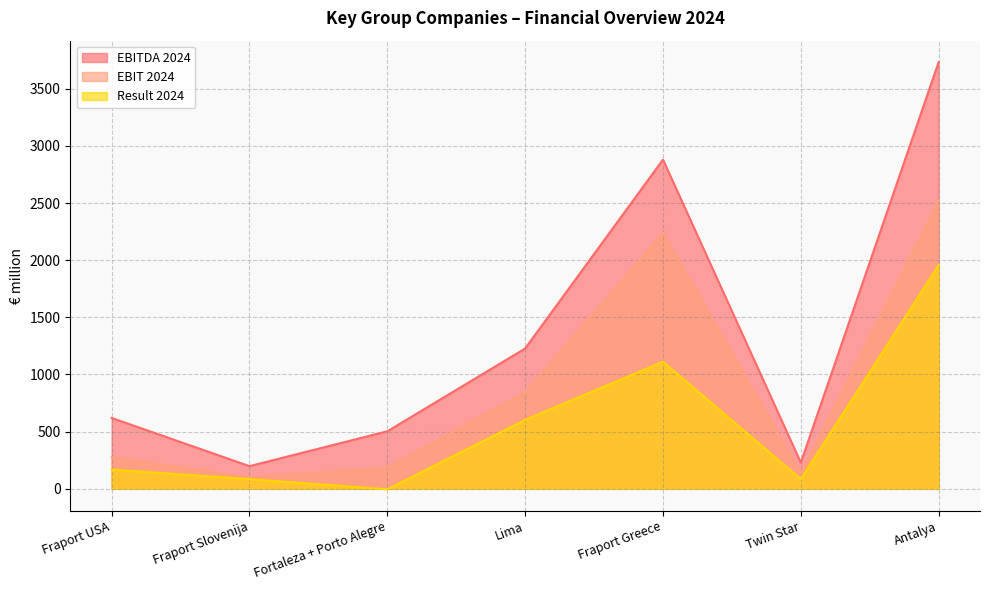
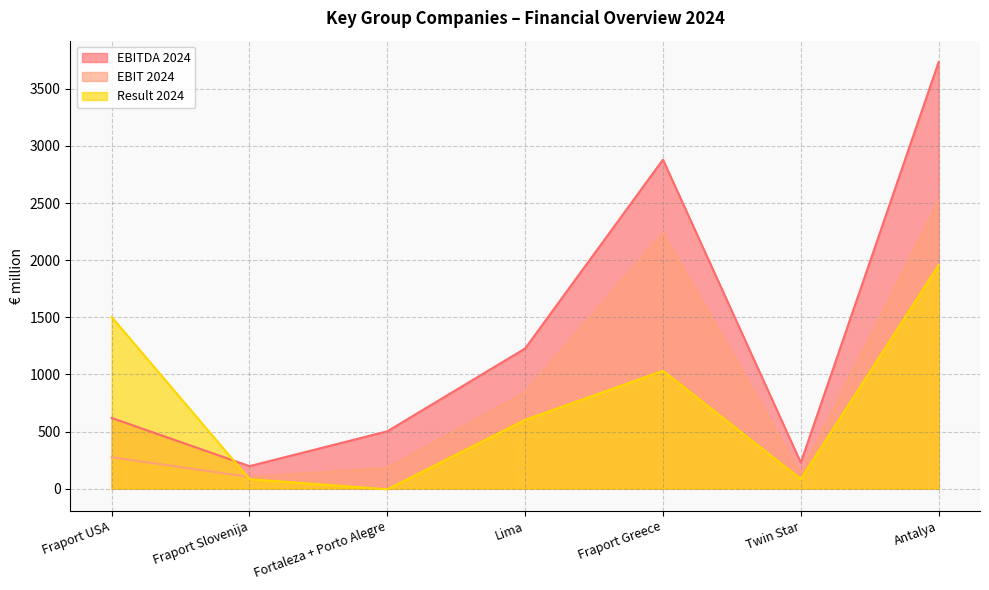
Result 2024, Fraport USA: 170 -> 1500
Result 2024, Fraport Greece: 1110 -> 1030
